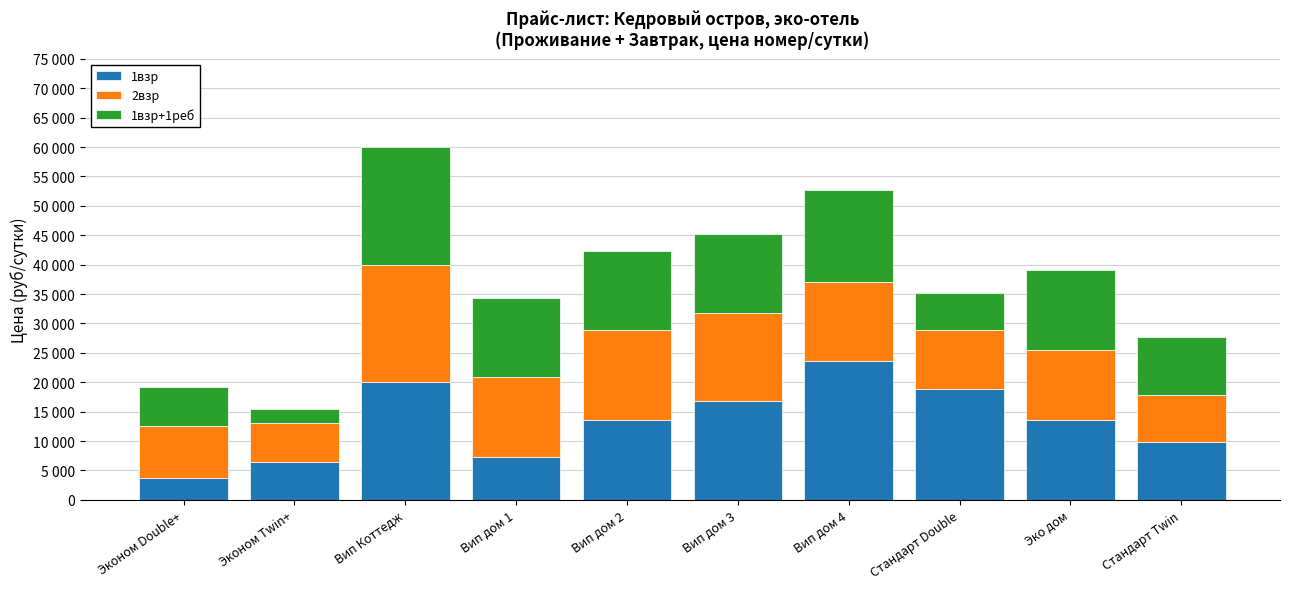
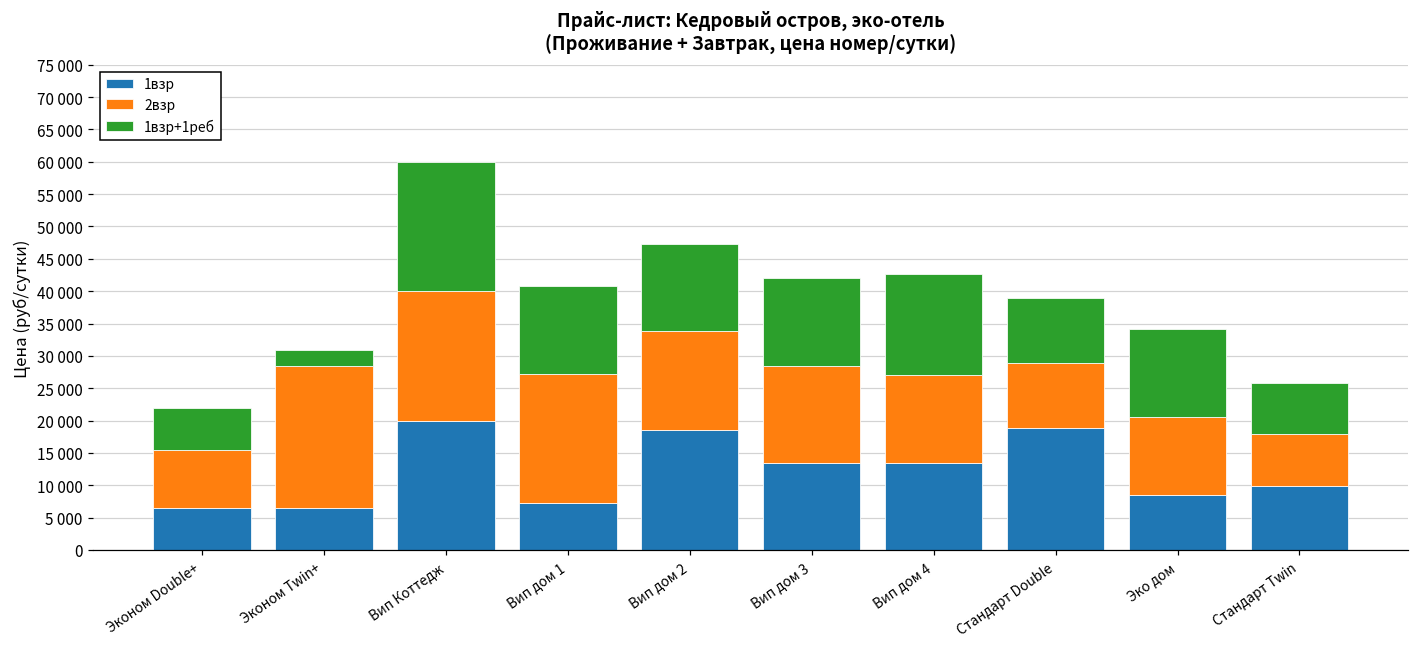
1взр, Эконом Double+: 4000 -> 7000
2взр, Эконом Twin+: 7000 -> 22000
2взр, Вип дом 1: 14000 -> 20000
1взр, Вип дом 2: 14000 -> 19000
1взр, Вип дом 3: 17000 -> 14000
1взр, Вип дом 4: 24000 -> 14000
1взр+1реб, Стандарт Double: 6000 -> 10000
1взр, Эко дом: 14000 -> 9000
1взр+1реб, Стандарт Twin: 10000 -> 8000
